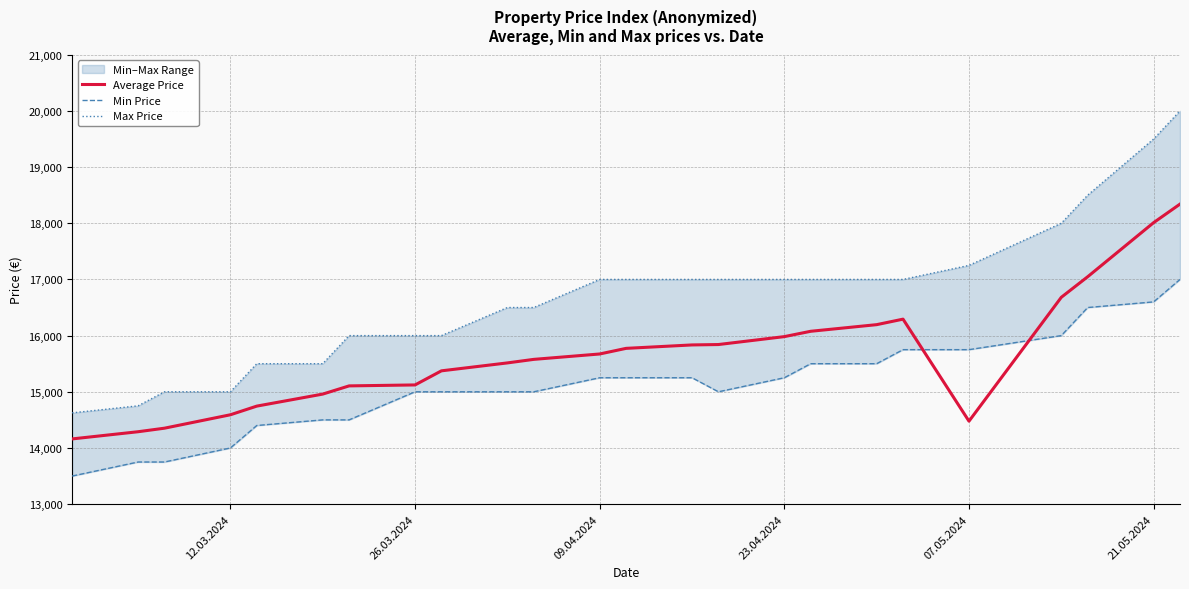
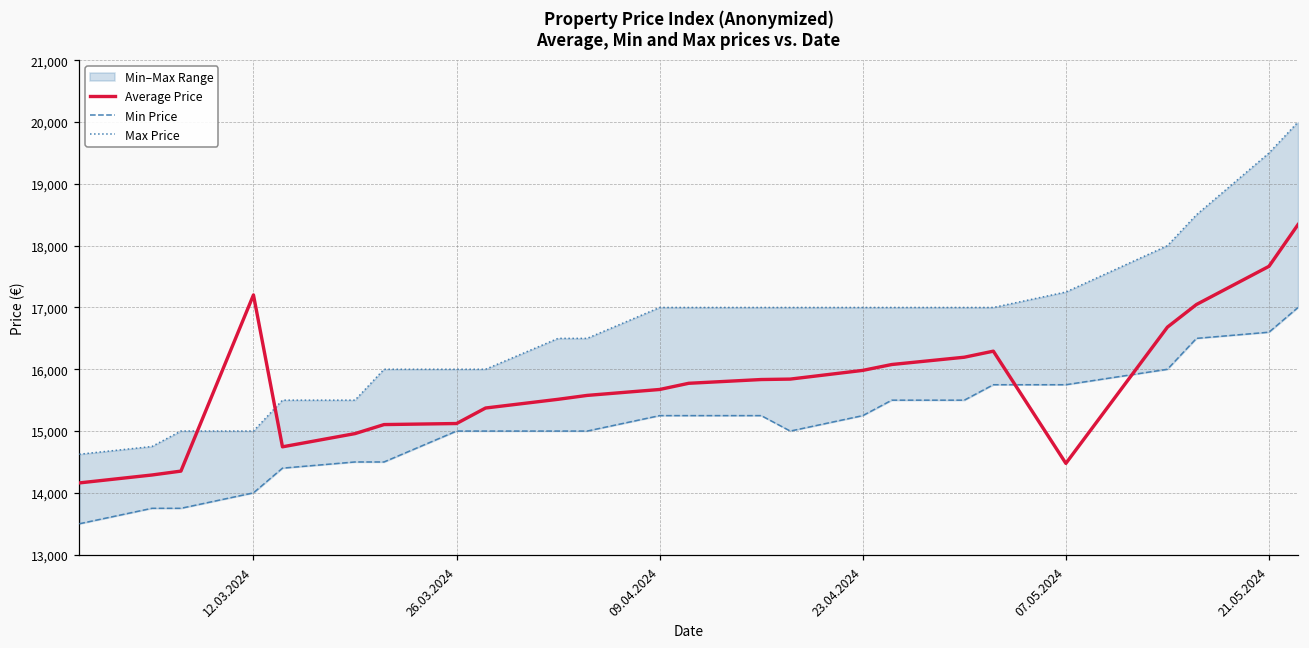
Average Price, 12.03.2024: 14,600 -> 17,200
Average Price, 21.05.2024: 18,000 -> 17,700
